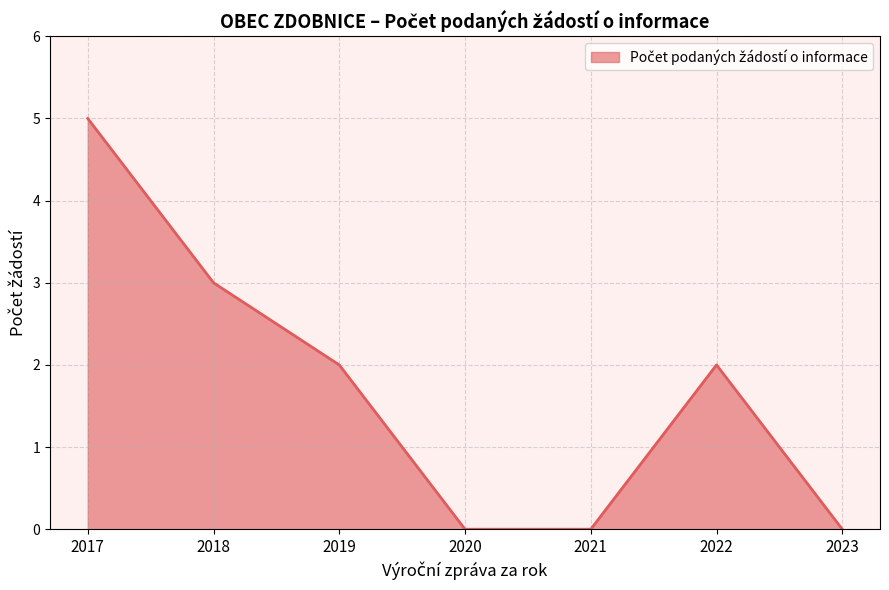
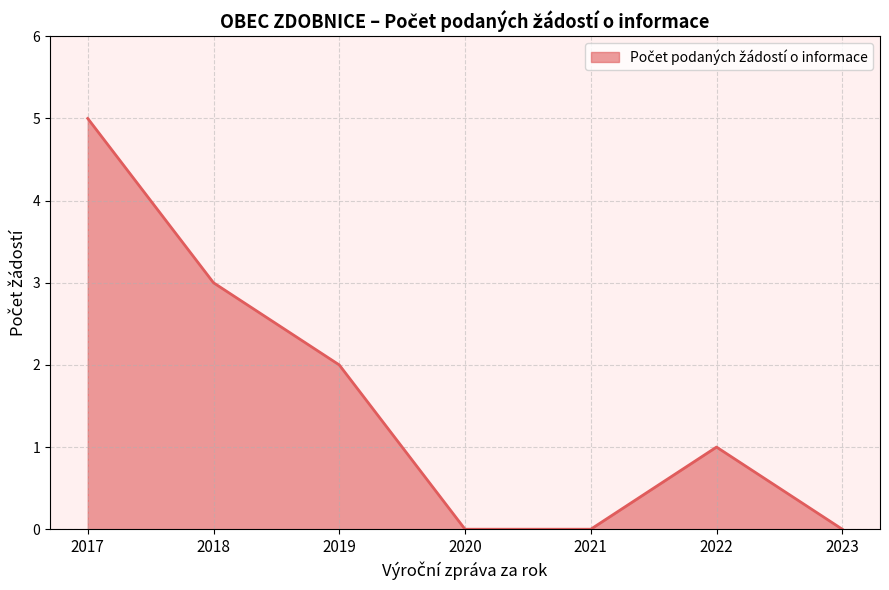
2022: 2 -> 1
